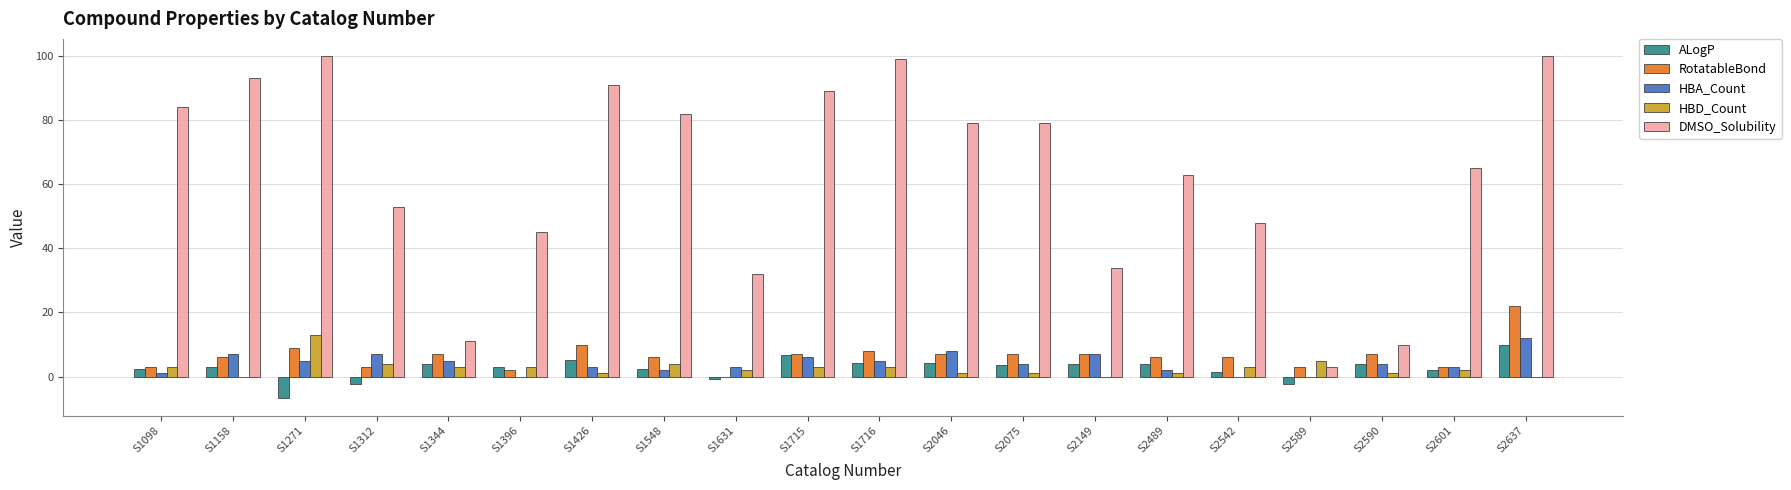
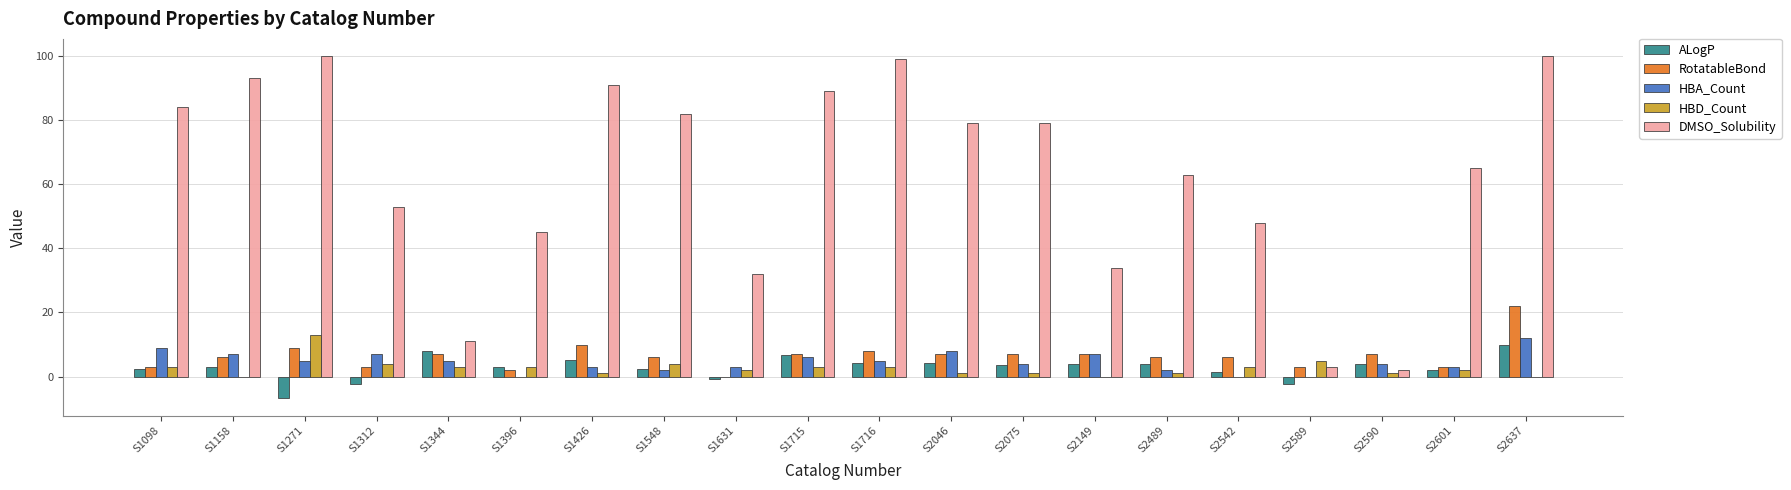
HBA_Count, S1098: 1 -> 9
ALogP, S1344: 4 -> 8
DMSO_Solubility, S2590: 10 -> 2
